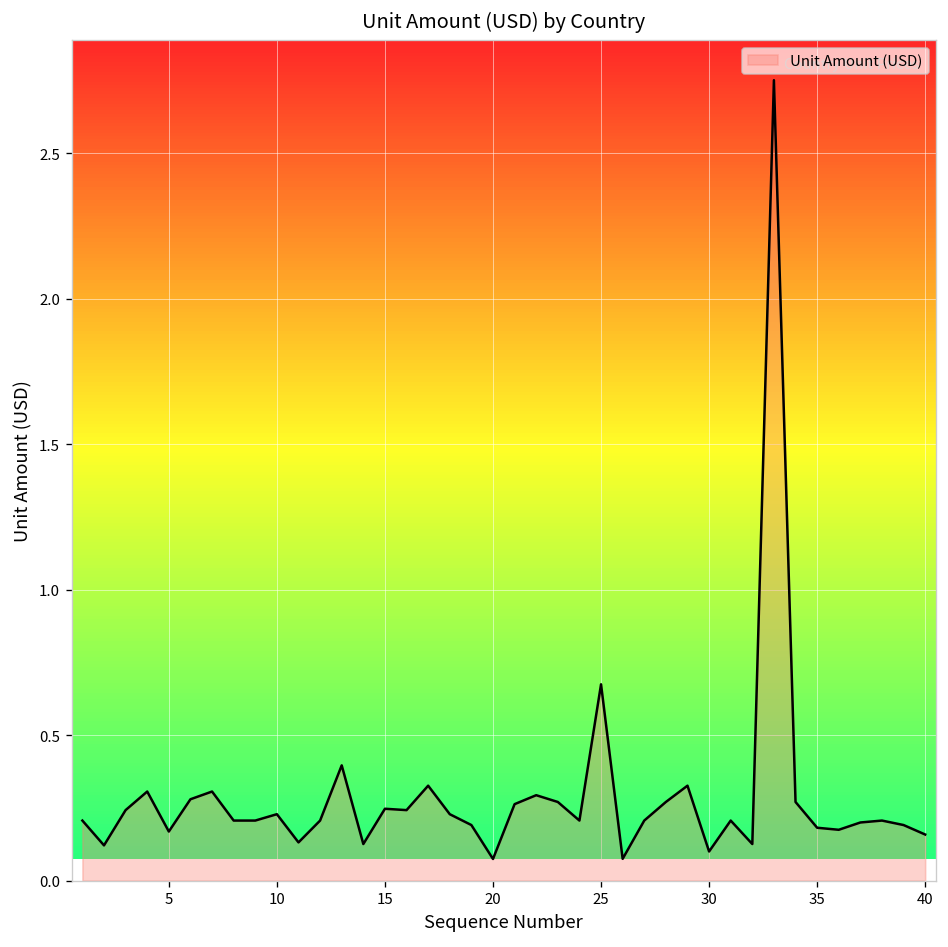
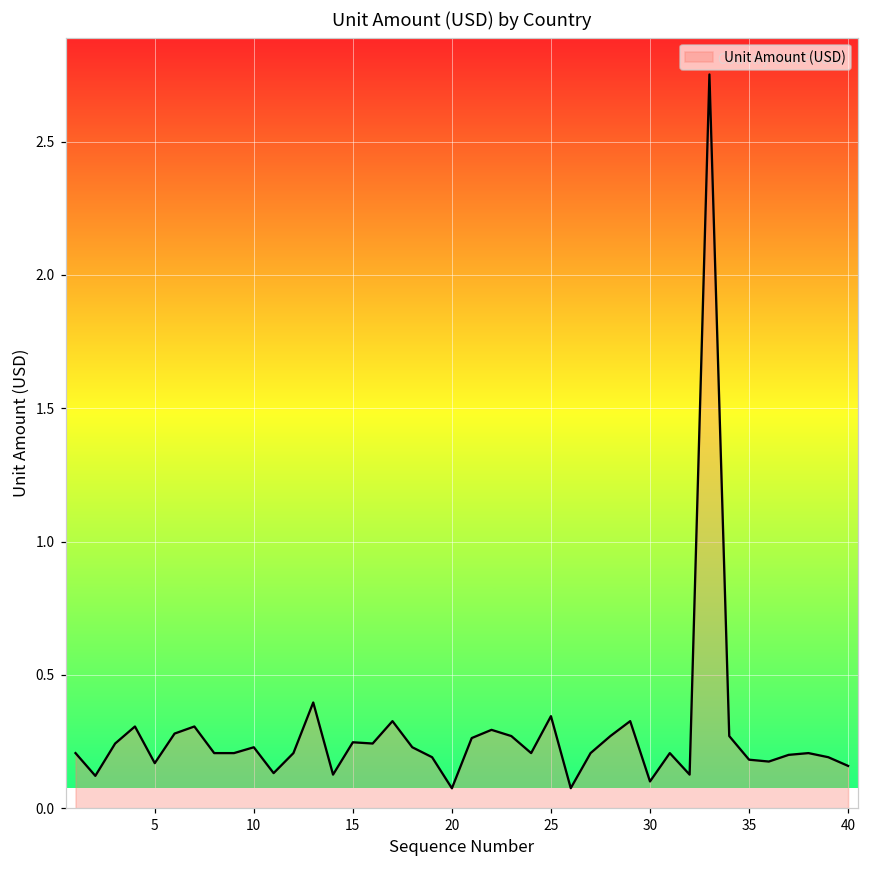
25: 0.68 -> 0.35
